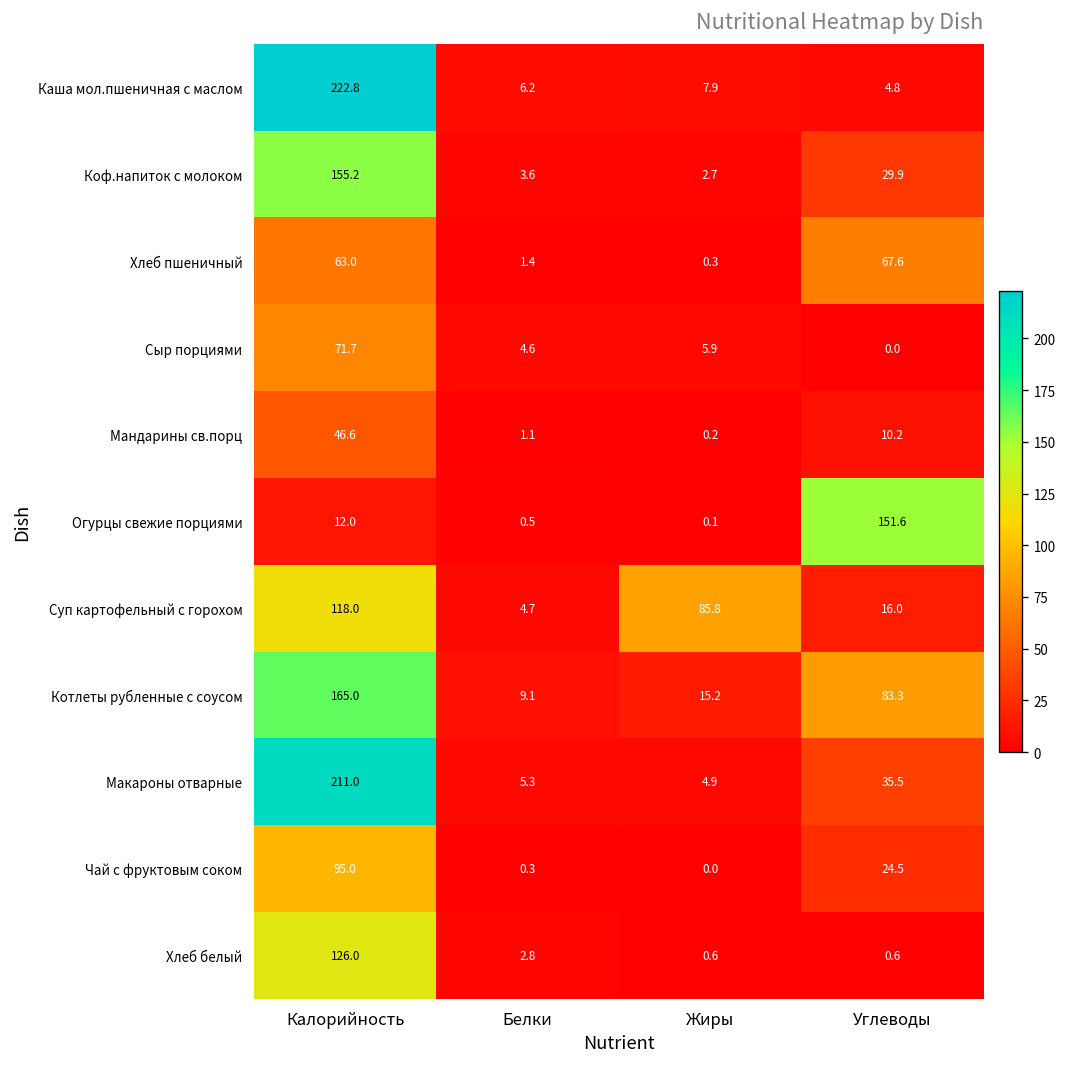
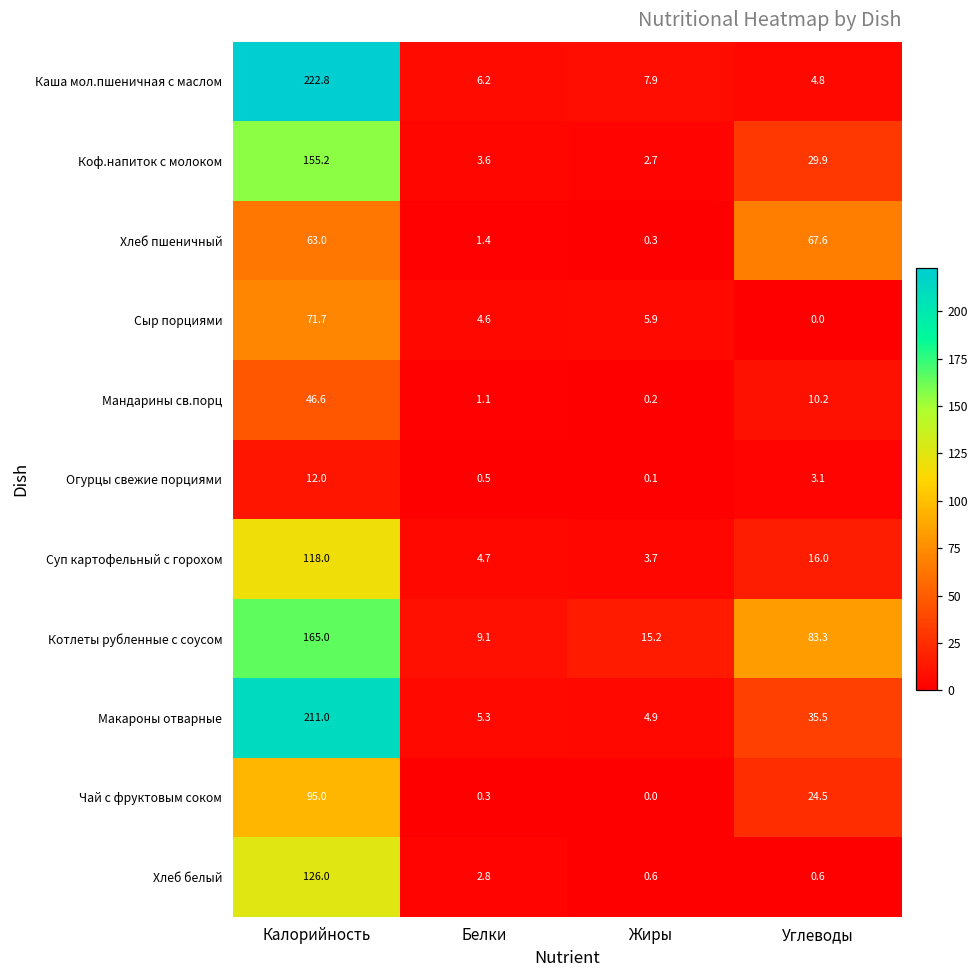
Огурцы свежие порциями, Углеводы: 151.6 -> 3.1
Суп картофельный с горохом, Жиры: 85.8 -> 3.7
